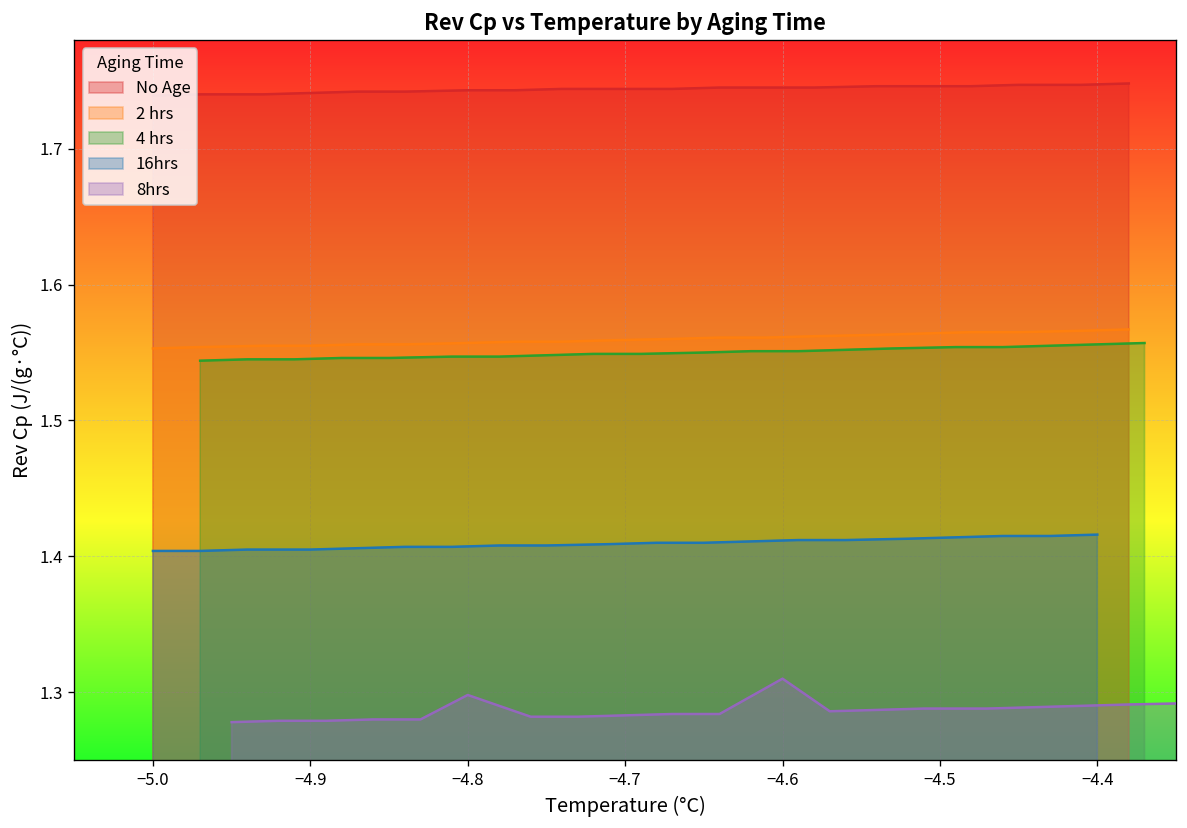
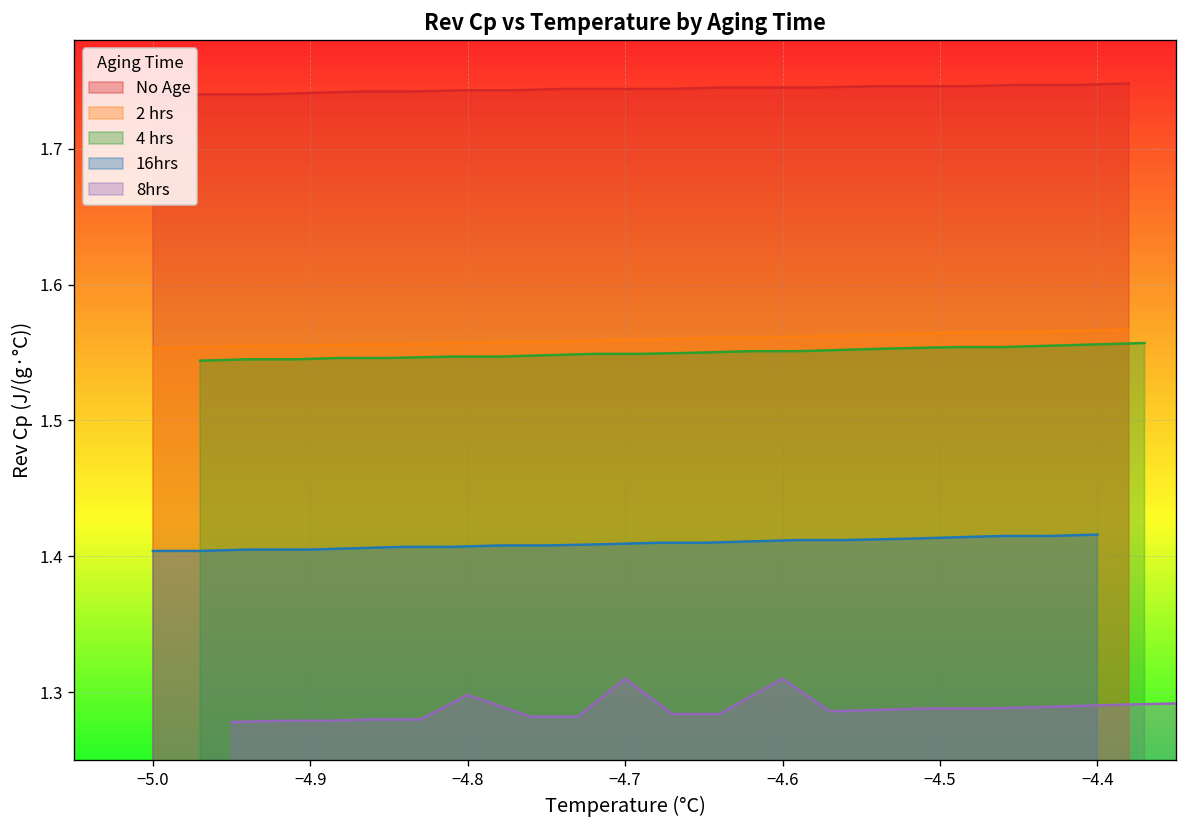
8hrs, −4.7: 1.283 -> 1.310
